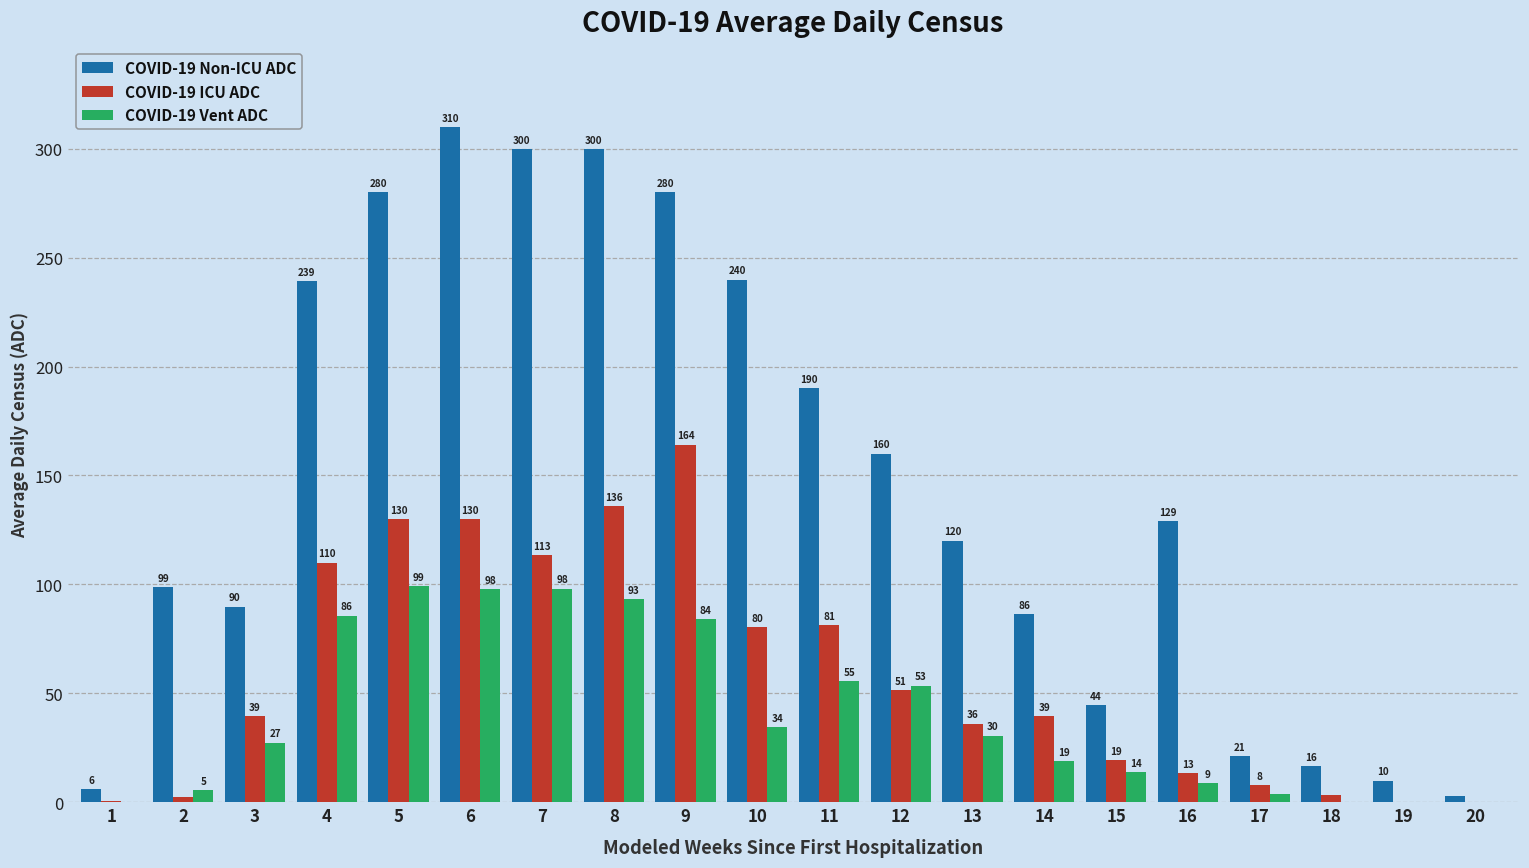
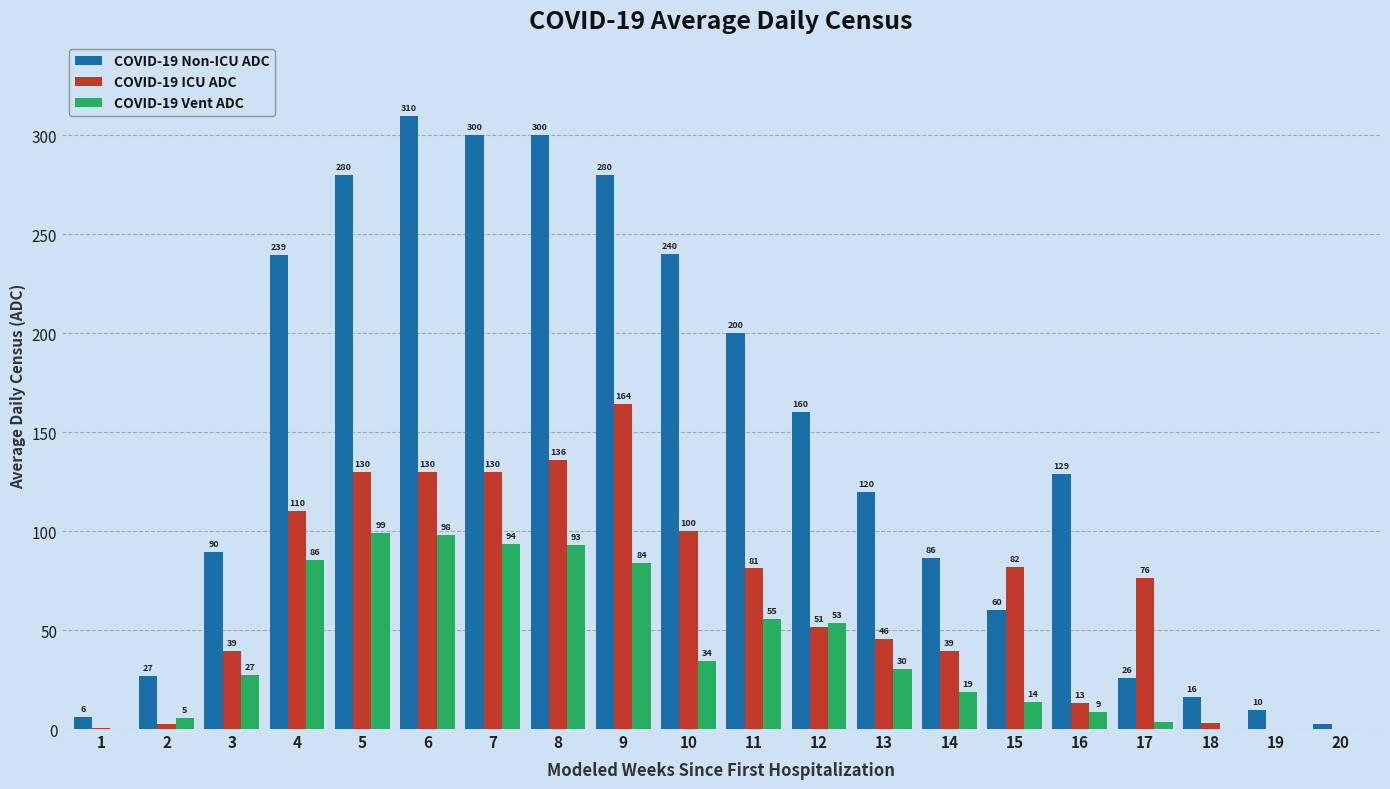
COVID-19 Non-ICU ADC, 2: 99 -> 27
COVID-19 ICU ADC, 7: 113 -> 130
COVID-19 Vent ADC, 7: 98 -> 94
COVID-19 ICU ADC, 10: 80 -> 100
COVID-19 Non-ICU ADC, 11: 190 -> 200
COVID-19 ICU ADC, 13: 36 -> 46
COVID-19 Non-ICU ADC, 15: 44 -> 60
COVID-19 ICU ADC, 15: 19 -> 82
COVID-19 Non-ICU ADC, 17: 21 -> 26
COVID-19 ICU ADC, 17: 8 -> 76
